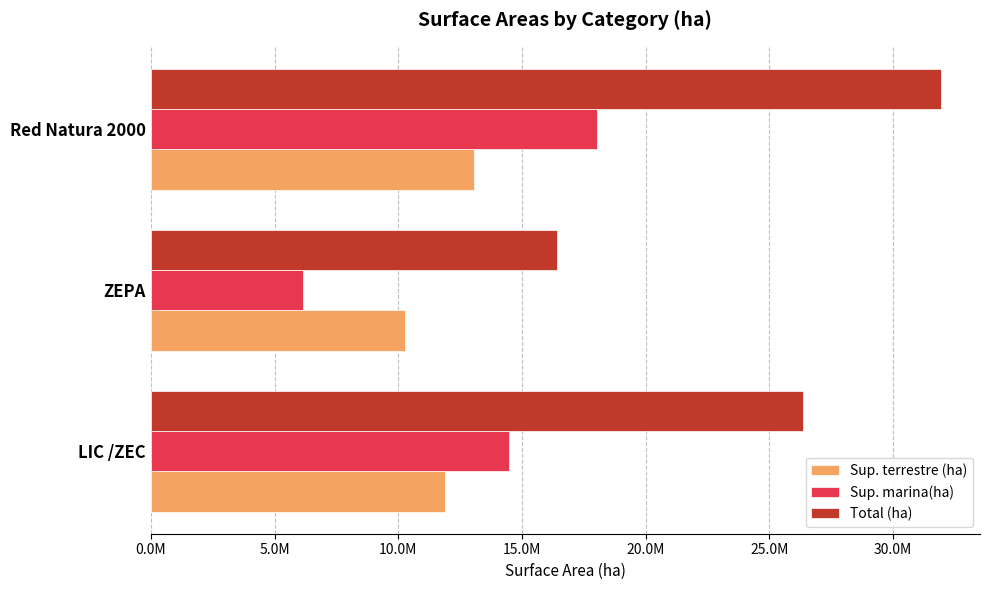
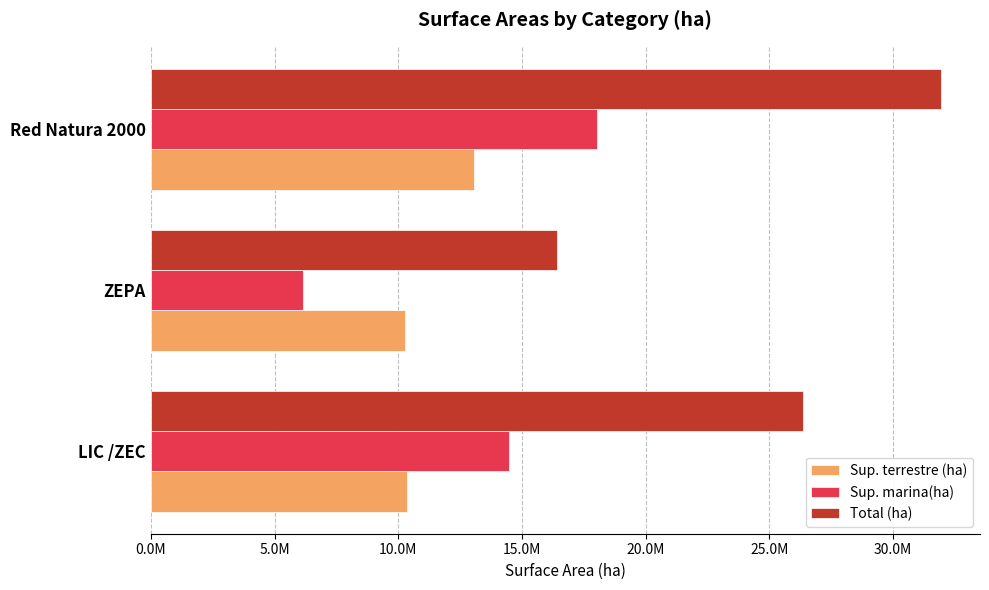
Sup. terrestre (ha), LIC /ZEC: 11900000 -> 10300000
